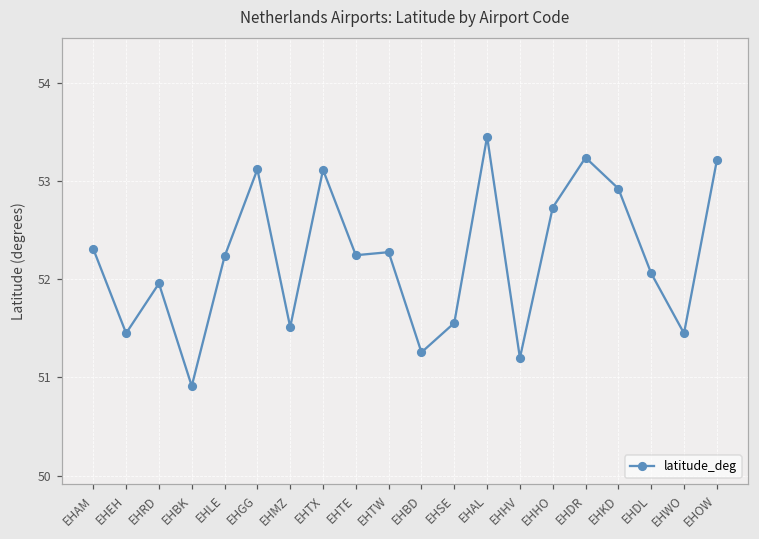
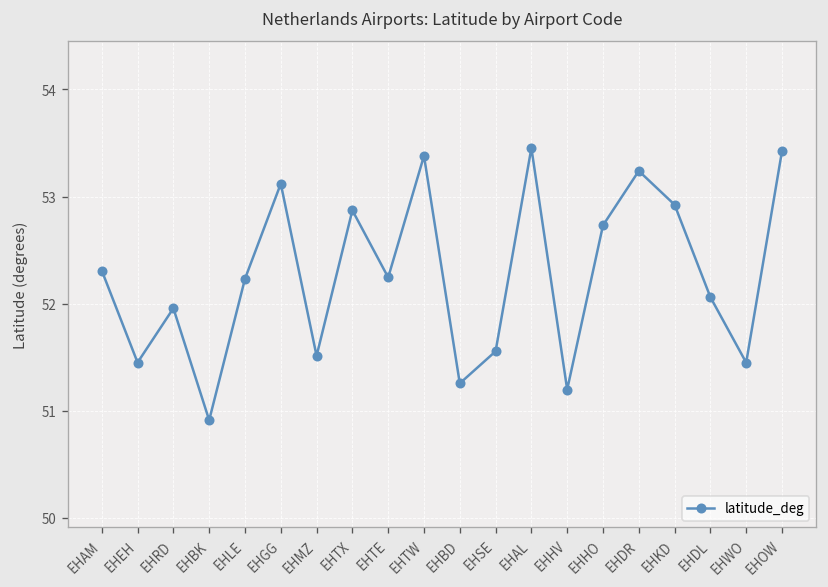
EHTX: 53.1 -> 52.9
EHTW: 52.3 -> 53.4
EHOW: 53.2 -> 53.4
